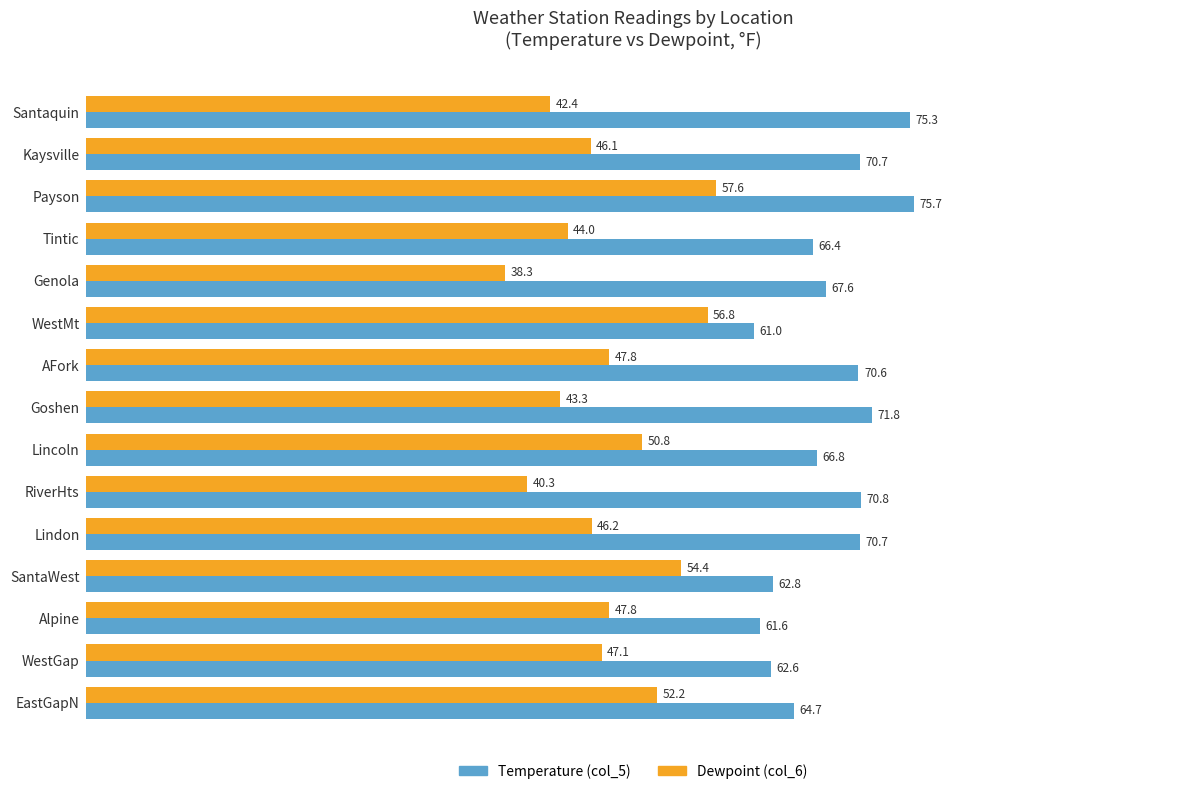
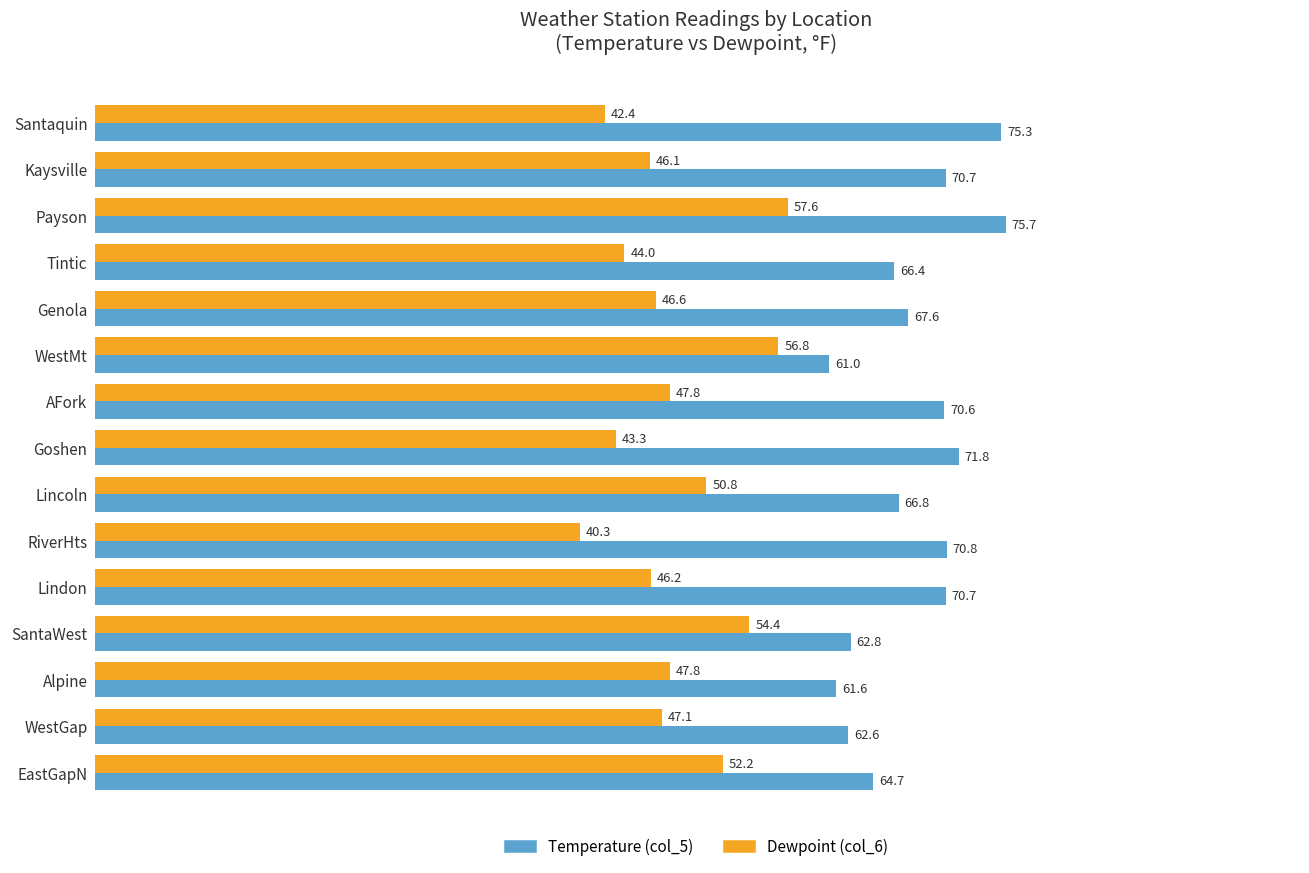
Dewpoint (col_6), Genola: 38.3 -> 46.6
